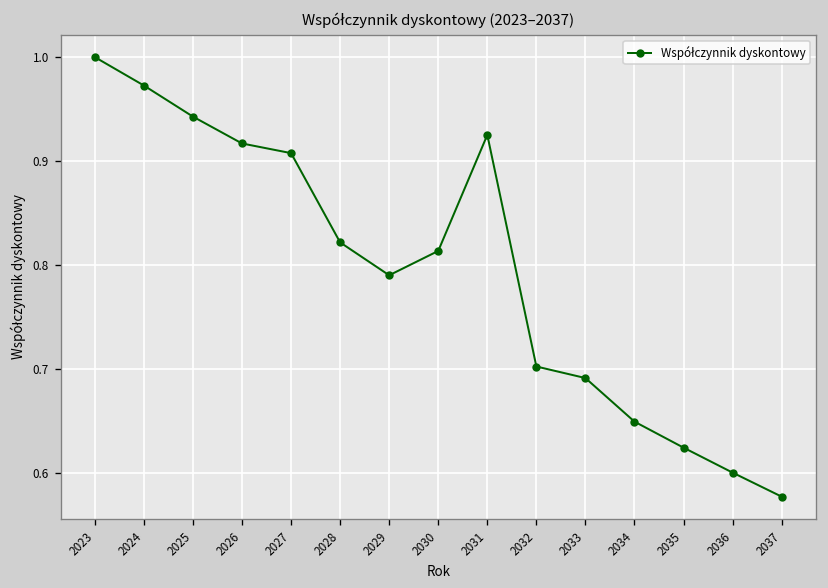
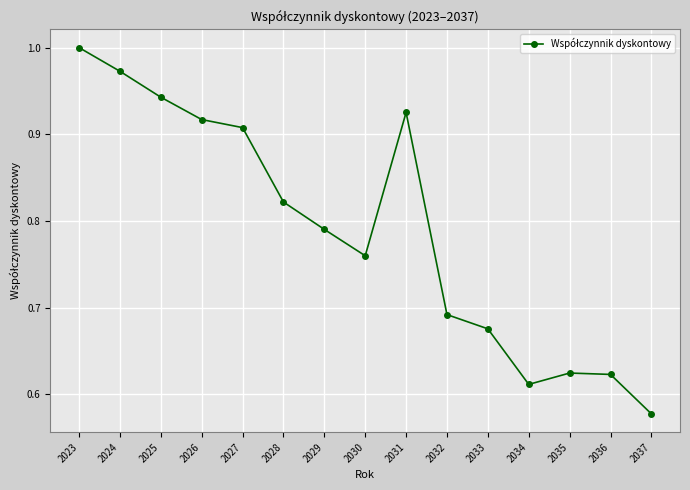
2030: 0.81 -> 0.76
2032: 0.70 -> 0.69
2033: 0.69 -> 0.68
2034: 0.65 -> 0.61
2036: 0.60 -> 0.62
